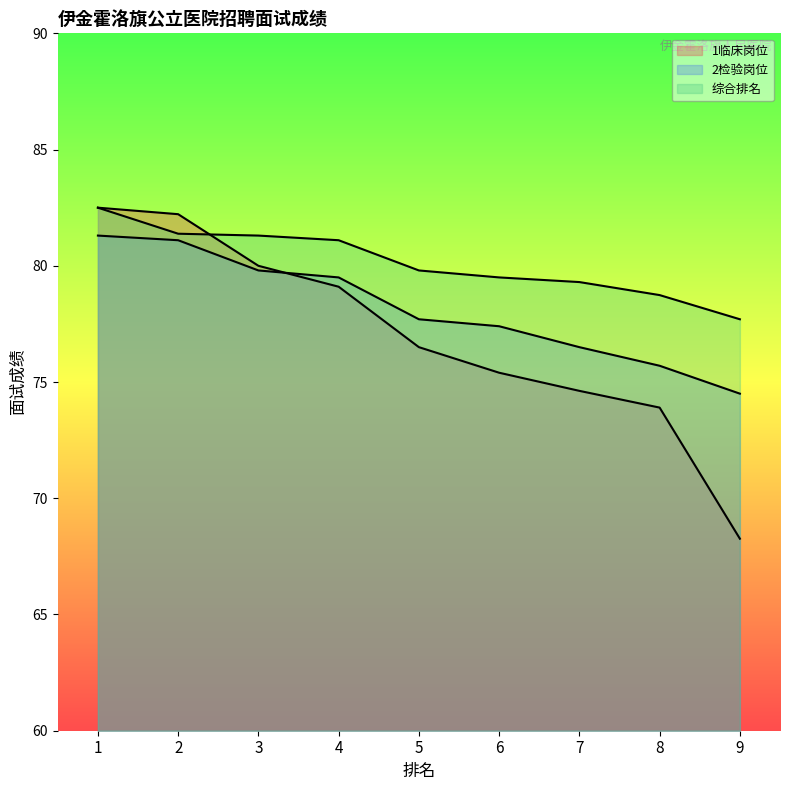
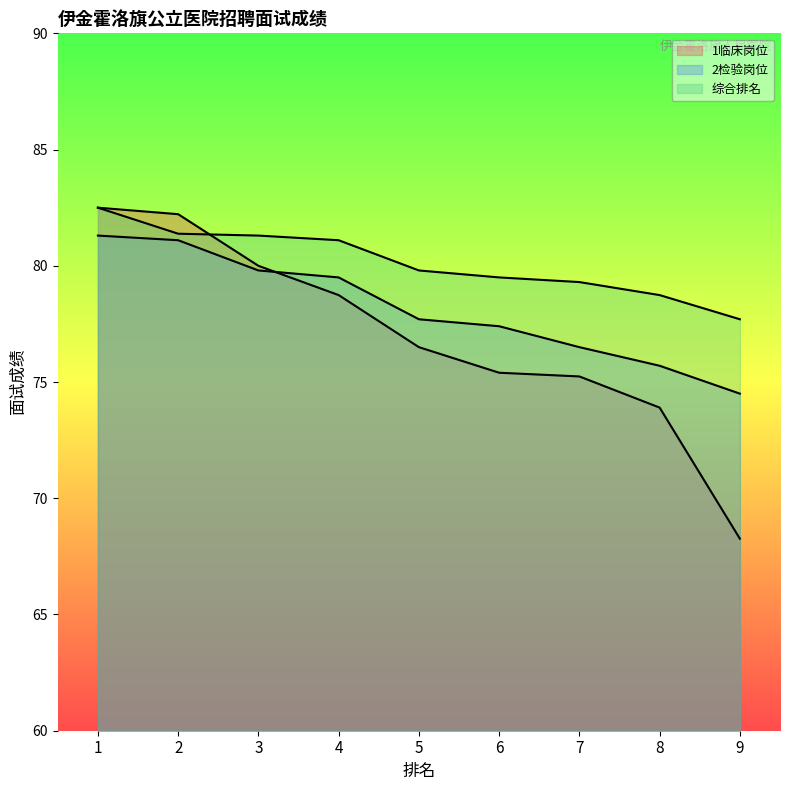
1临床岗位, 4: 79.1 -> 78.7
1临床岗位, 7: 74.6 -> 75.2
